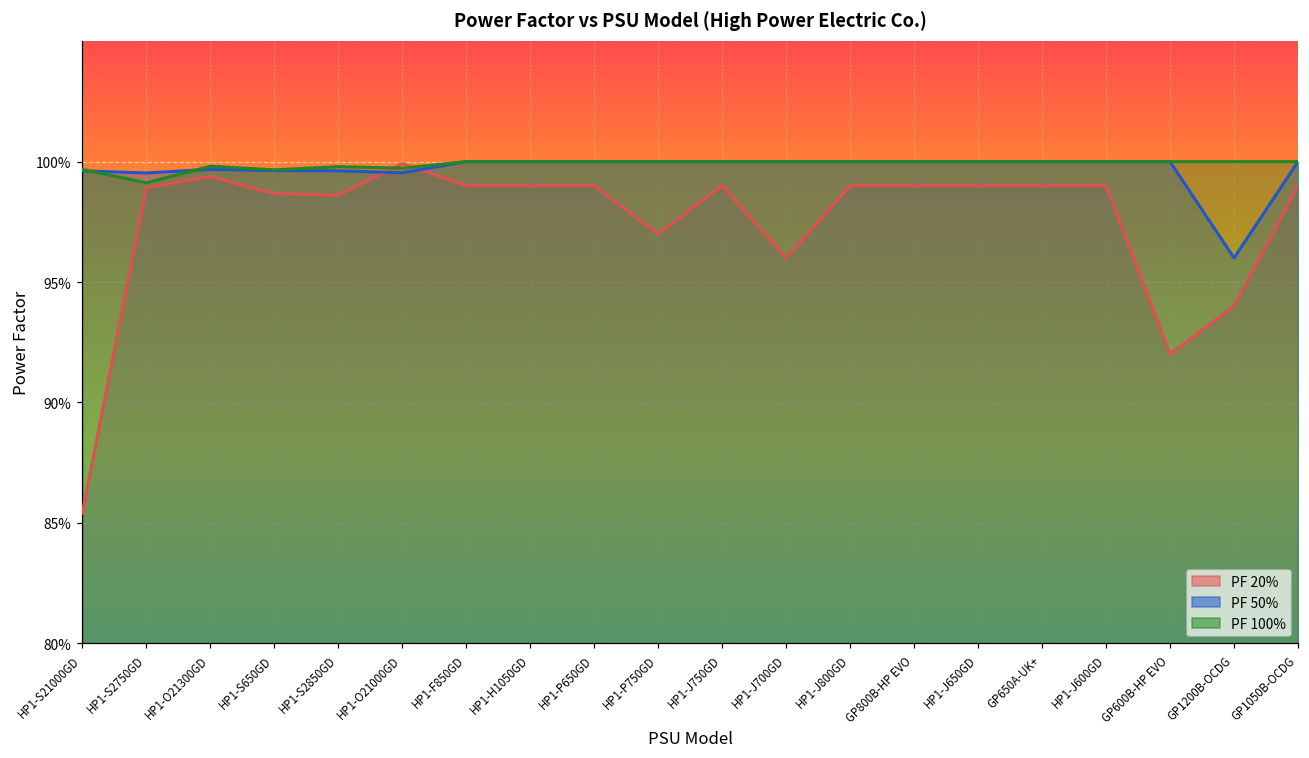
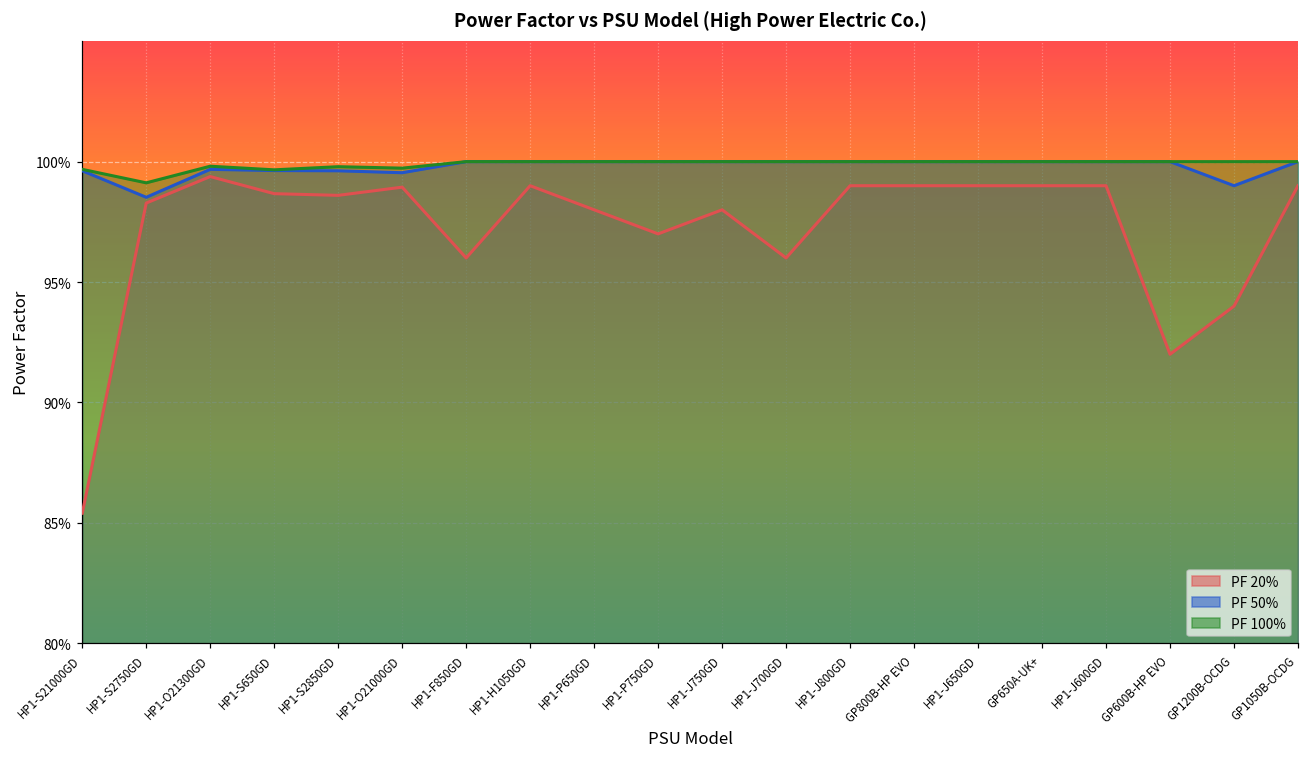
PF 20%, HP1-S2750GD: 98.9% -> 98.3%
PF 50%, HP1-S2750GD: 99.5% -> 98.5%
PF 20%, HP1-O21000GD: 99.9% -> 98.9%
PF 20%, HP1-F850GD: 99.0% -> 96.0%
PF 20%, HP1-P650GD: 99.0% -> 98.0%
PF 20%, HP1-J750GD: 99.0% -> 98.0%
PF 50%, GP1200B-OCDG: 96.0% -> 99.0%
